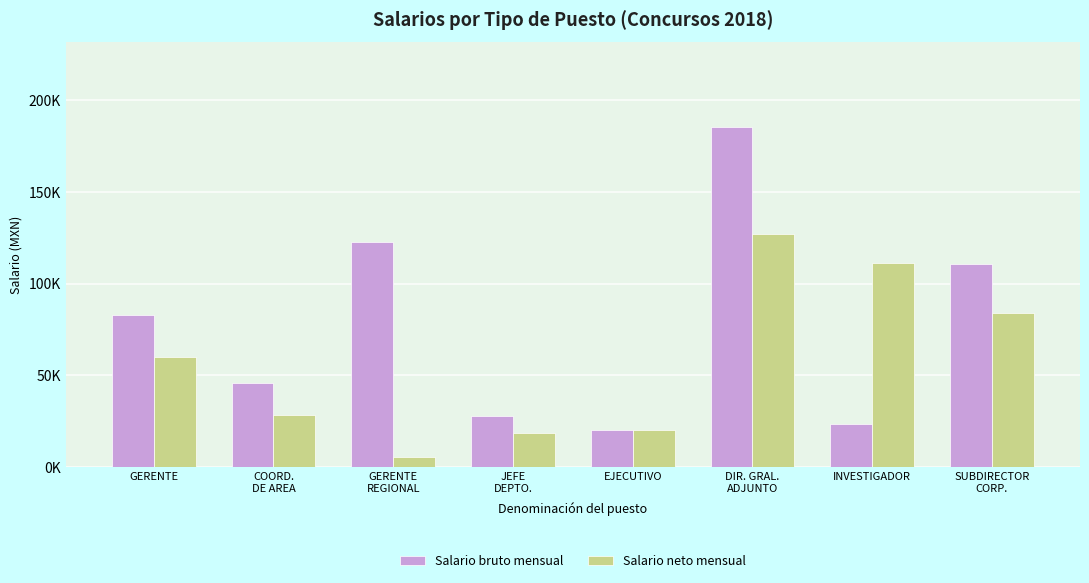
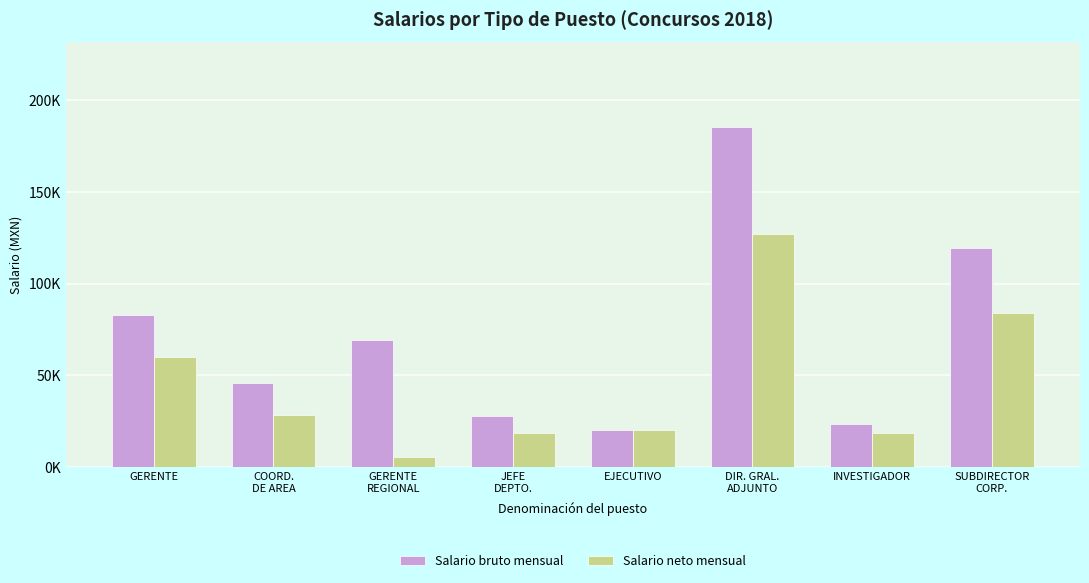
Salario bruto mensual, GERENTE REGIONAL: 123000 -> 69000
Salario neto mensual, INVESTIGADOR: 111000 -> 19000
Salario bruto mensual, SUBDIRECTOR CORP.: 111000 -> 120000
